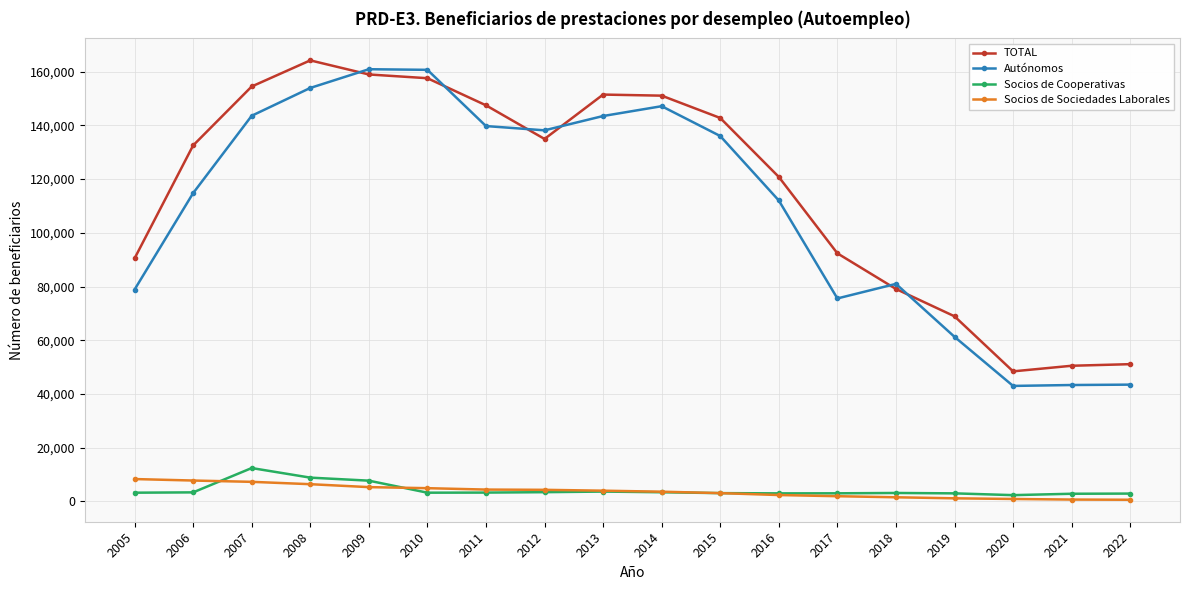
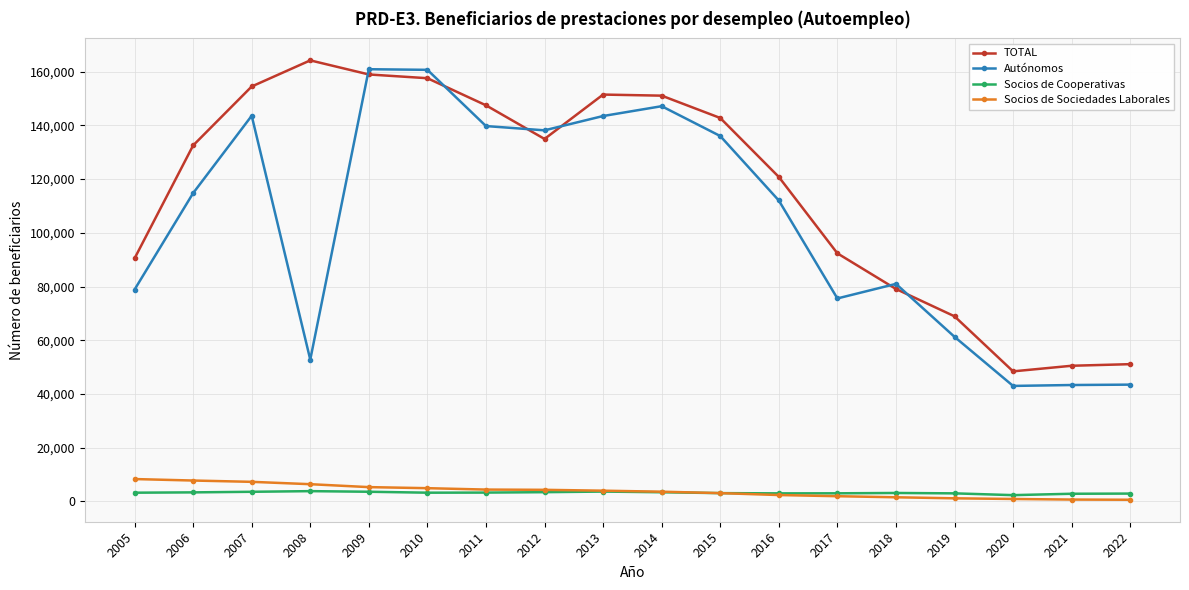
Socios de Cooperativas, 2007: 12,000 -> 4,000
Autónomos, 2008: 154,000 -> 53,000
Socios de Cooperativas, 2008: 9,000 -> 4,000
Socios de Cooperativas, 2009: 8,000 -> 4,000
